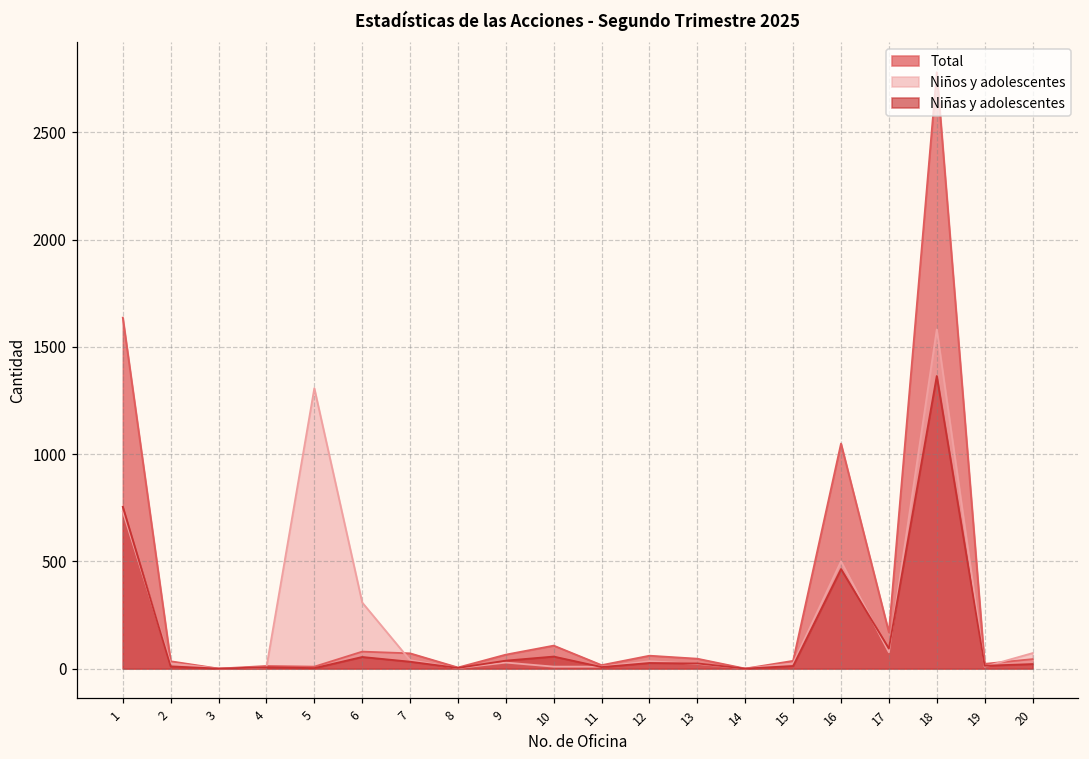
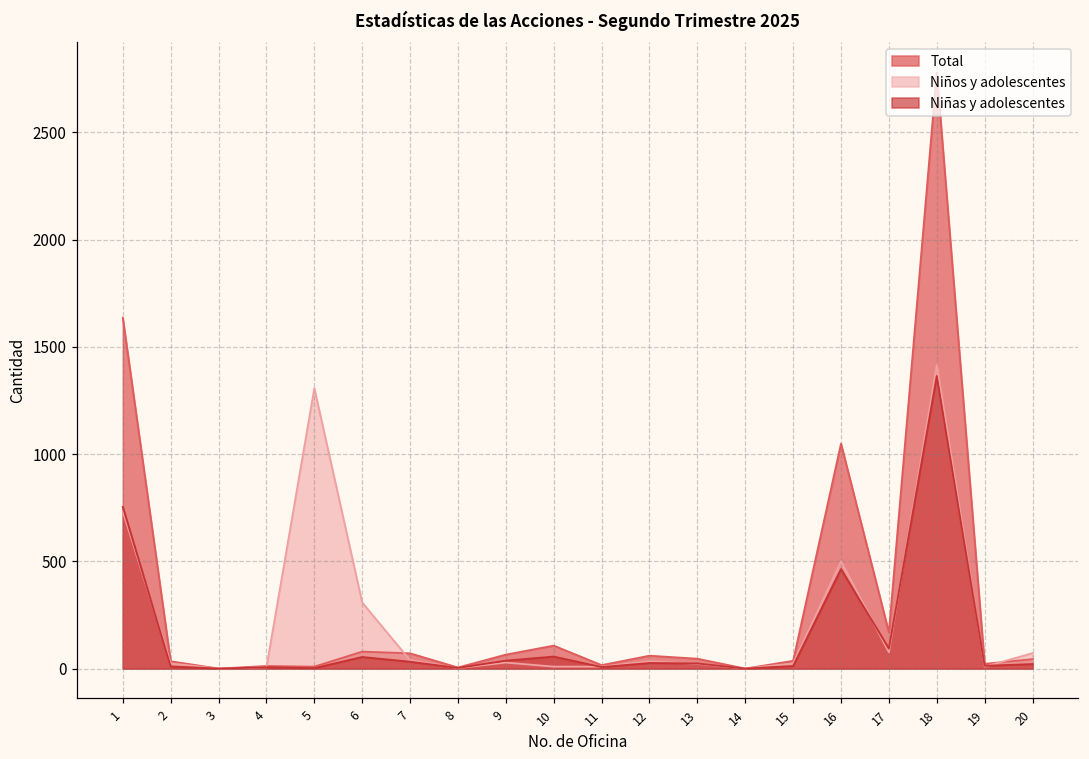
Niños y adolescentes, 18: 1580 -> 1420
